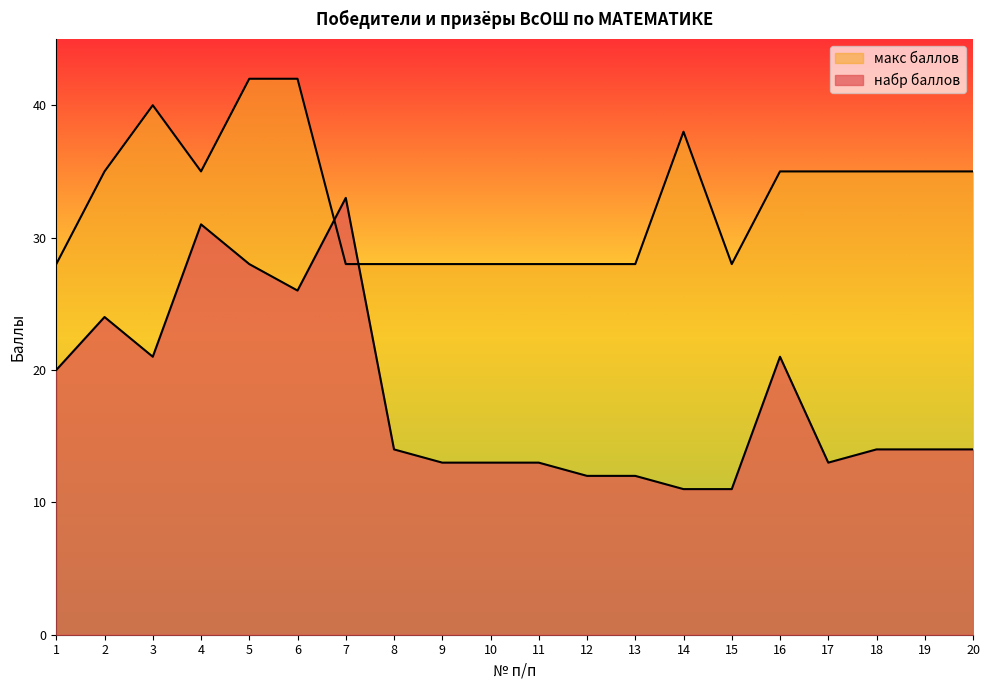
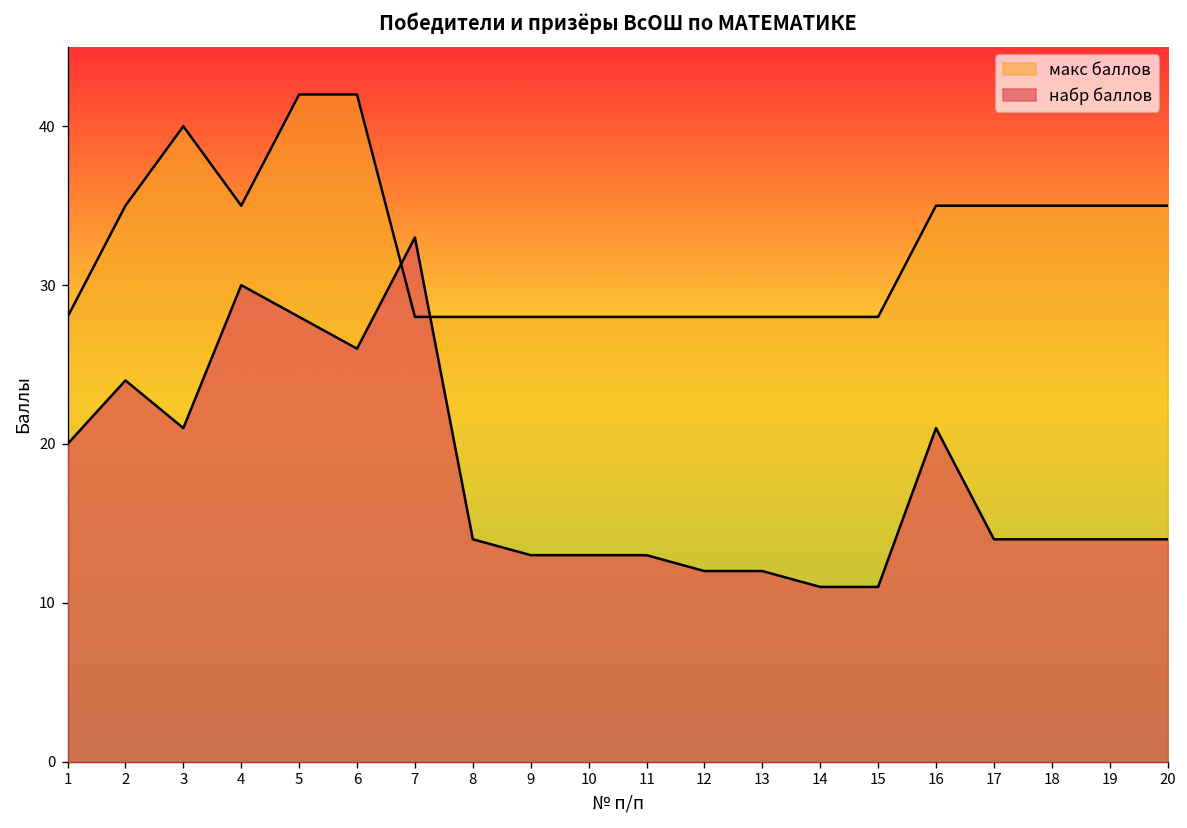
набр баллов, 4: 31 -> 30
макс баллов, 14: 38 -> 28
набр баллов, 17: 13 -> 14
